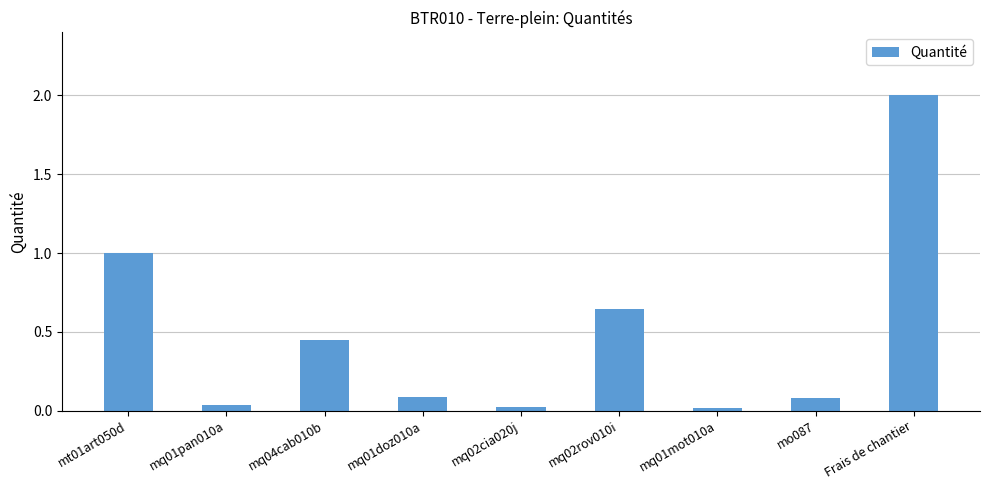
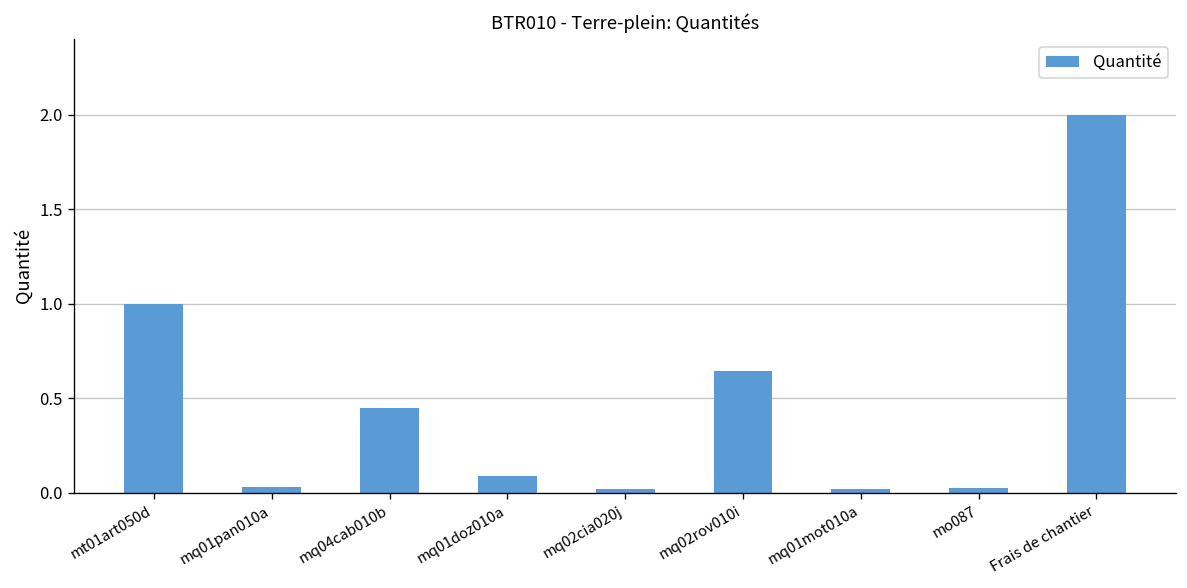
mo087: 0.08 -> 0.03
